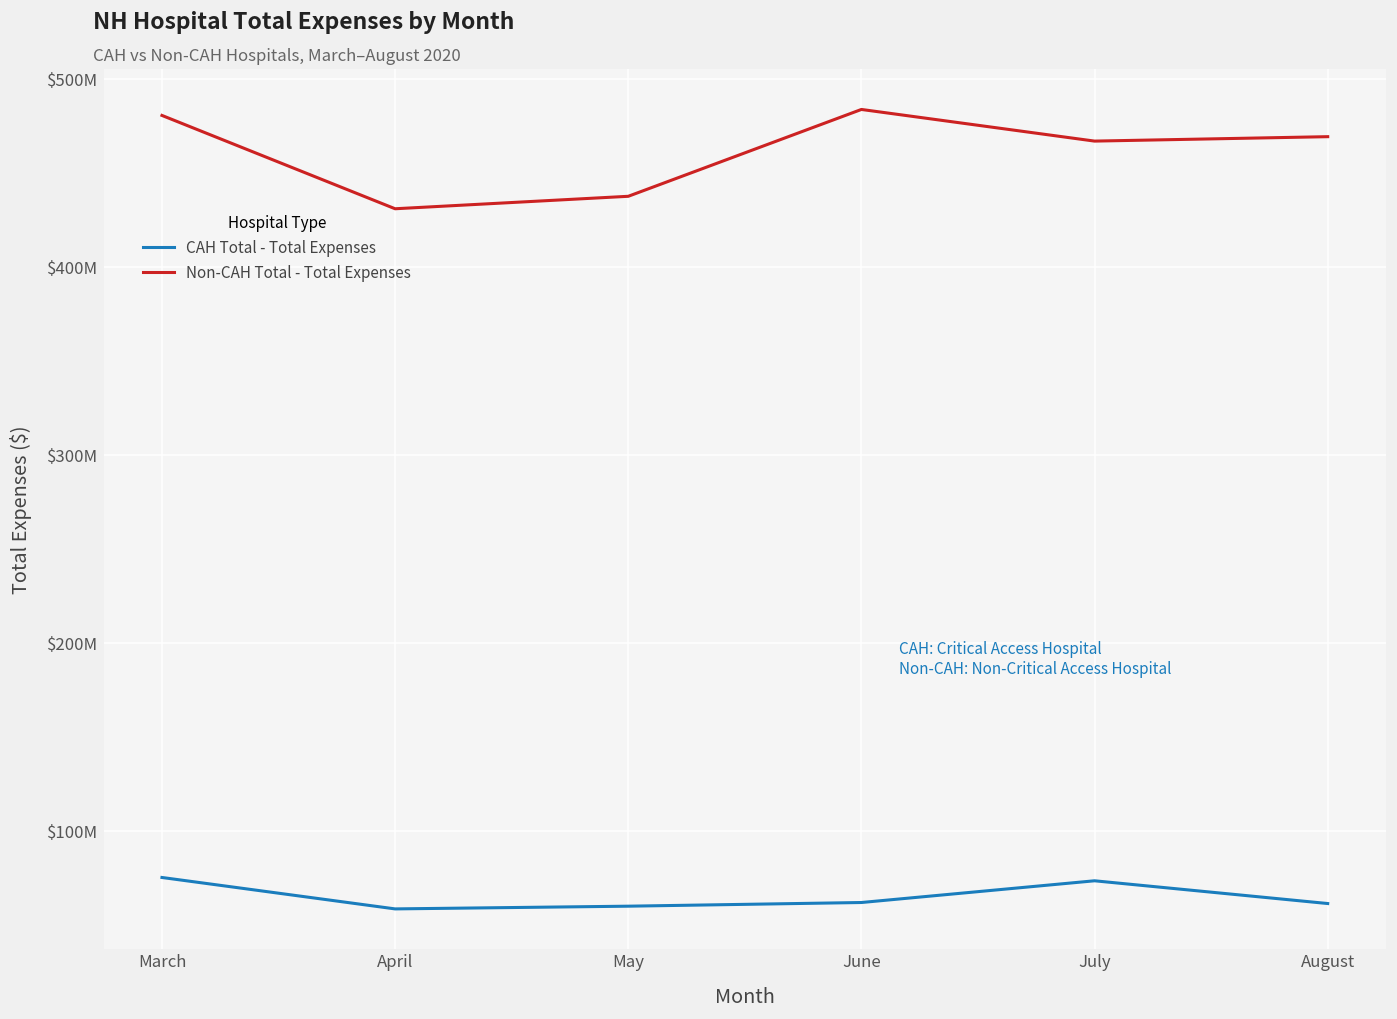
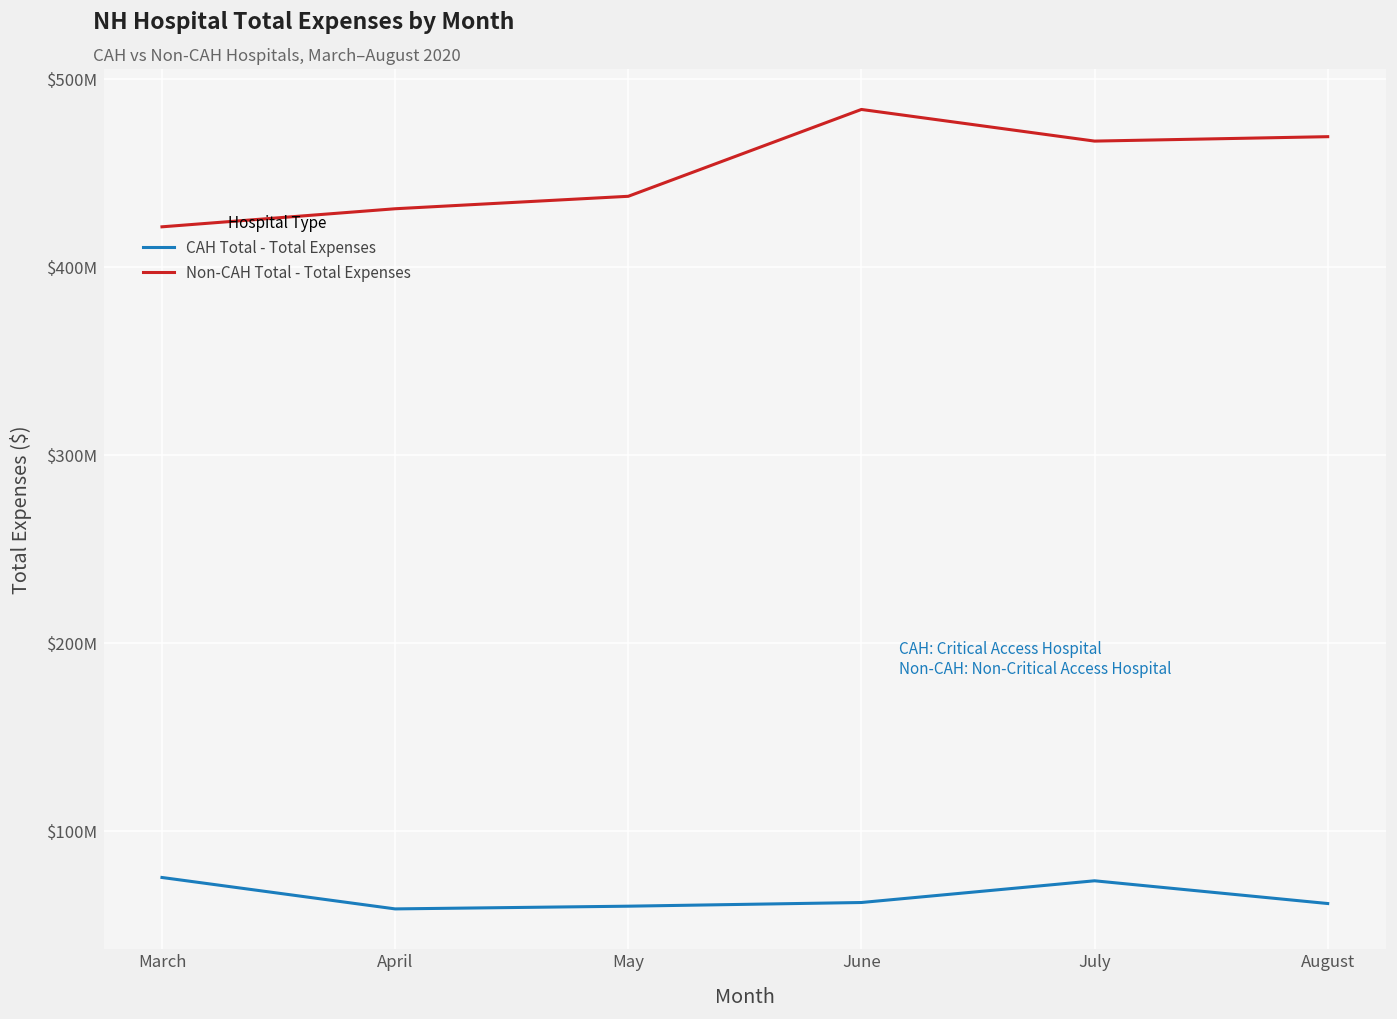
Non-CAH Total - Total Expenses, March: $481000000 -> $421000000
